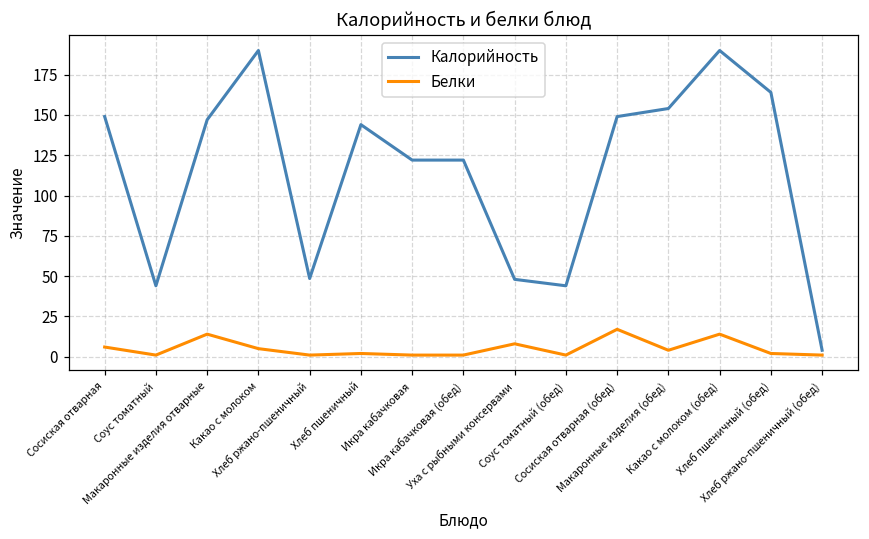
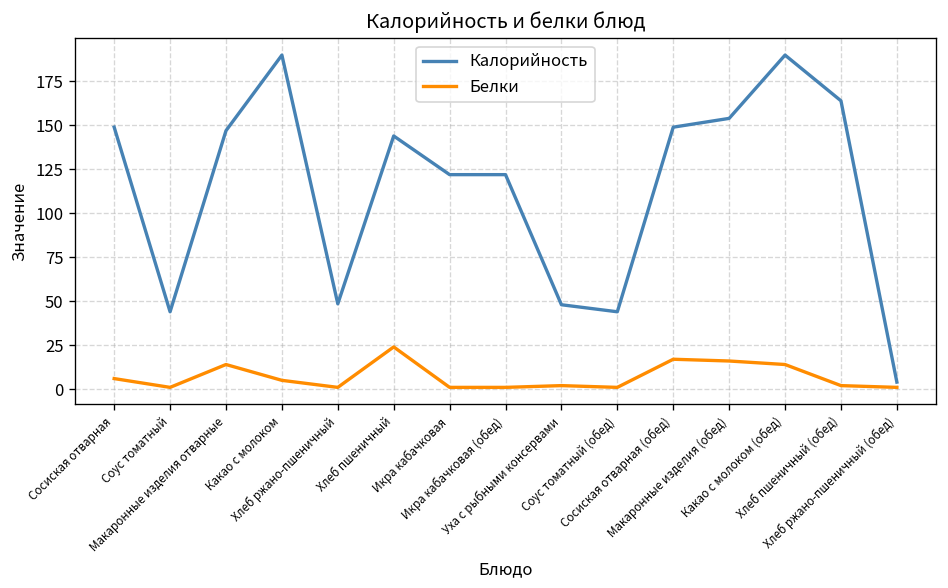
Белки, Хлеб пшеничный: 2 -> 24
Белки, Уха с рыбными консервами: 8 -> 2
Белки, Макаронные изделия (обед): 4 -> 16
